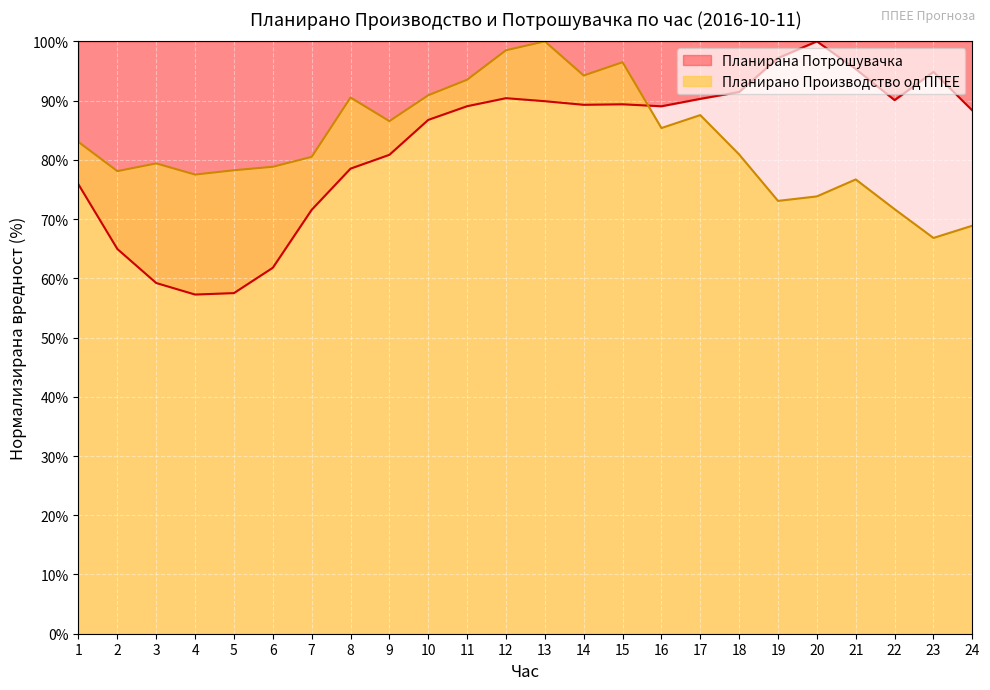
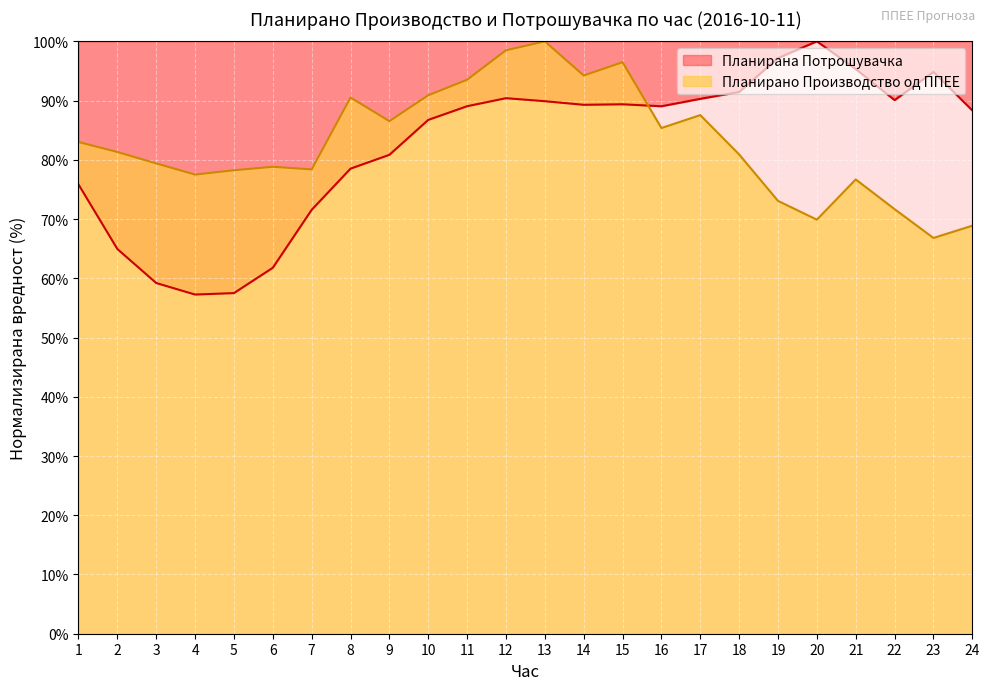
Планирано Производство од ППЕЕ, 2: 78% -> 81%
Планирано Производство од ППЕЕ, 7: 81% -> 78%
Планирано Производство од ППЕЕ, 20: 74% -> 70%
